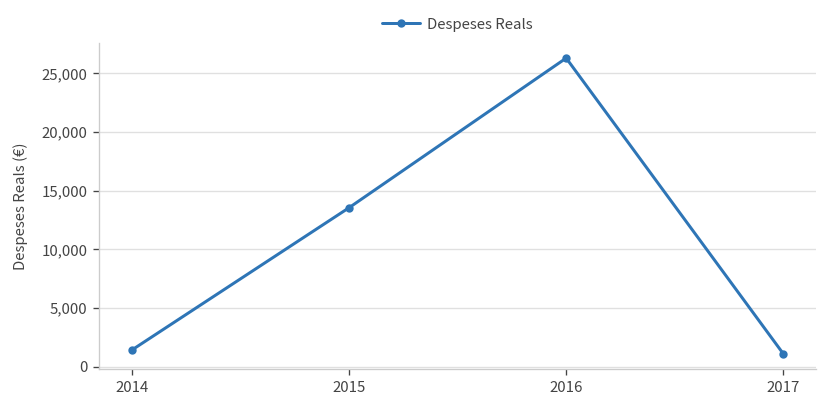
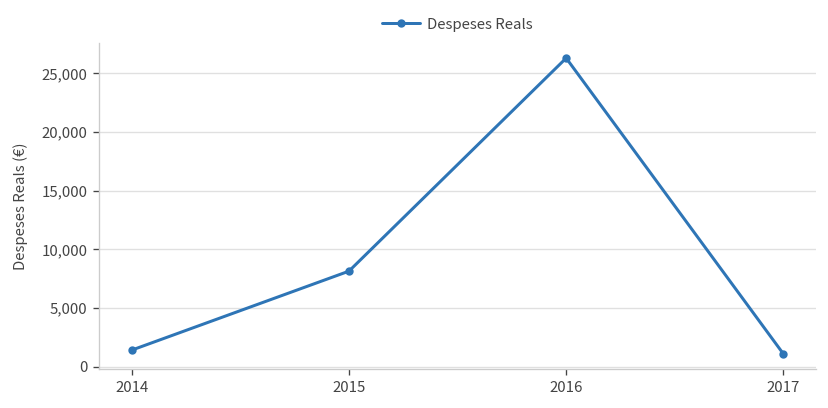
2015: 14,000 -> 8,000
